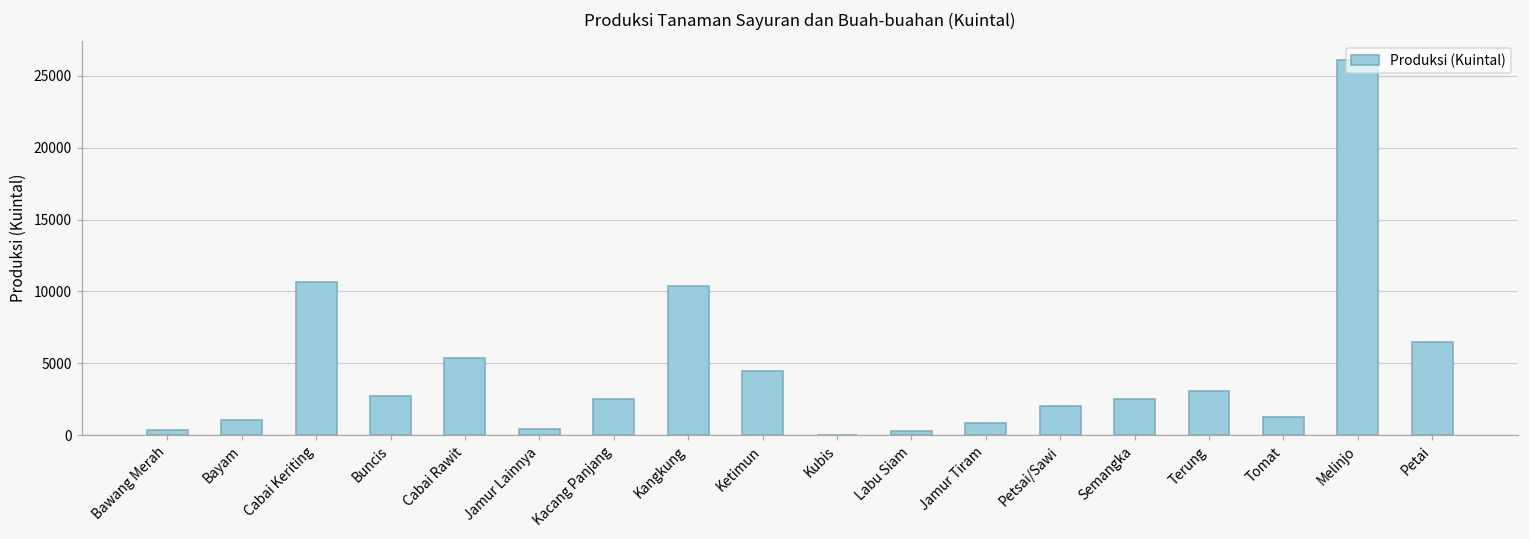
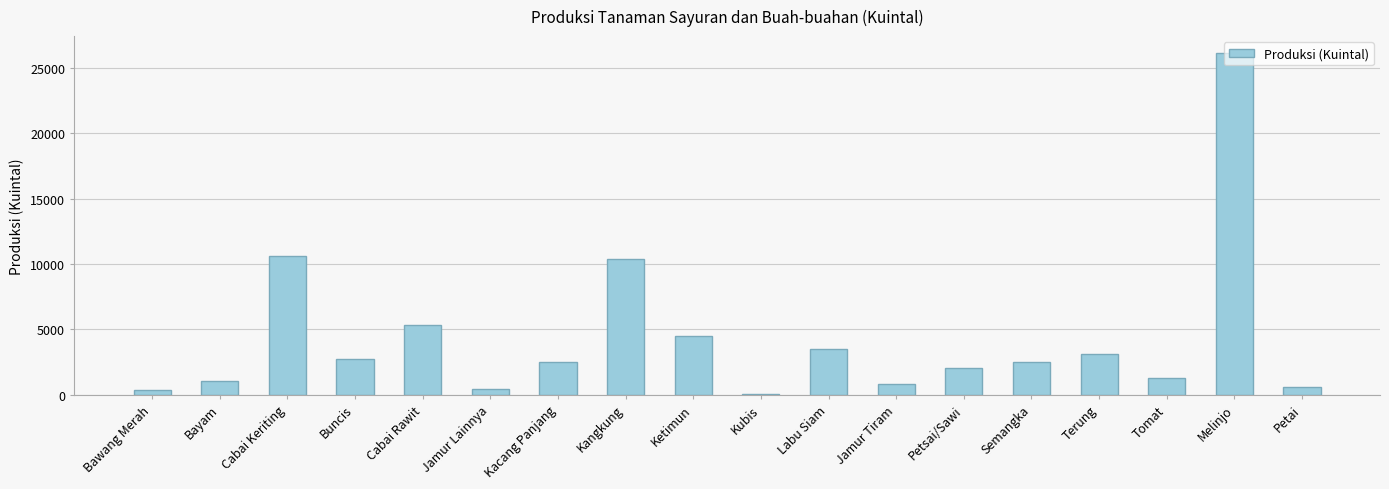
Labu Siam: 300 -> 3500
Petai: 6500 -> 600
